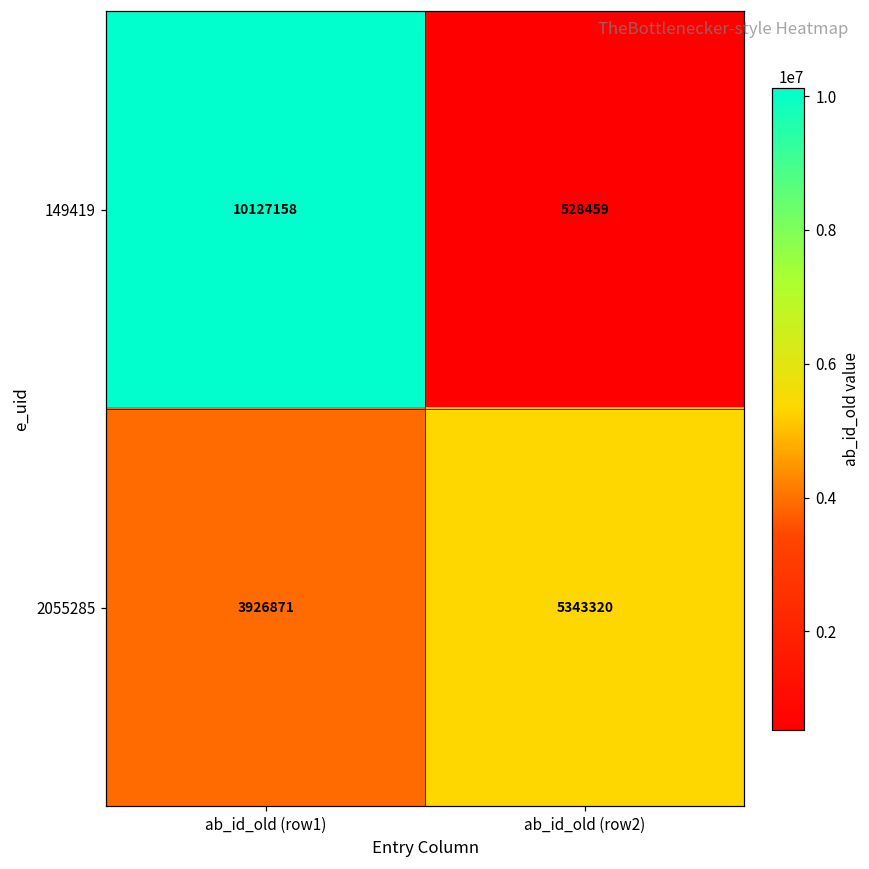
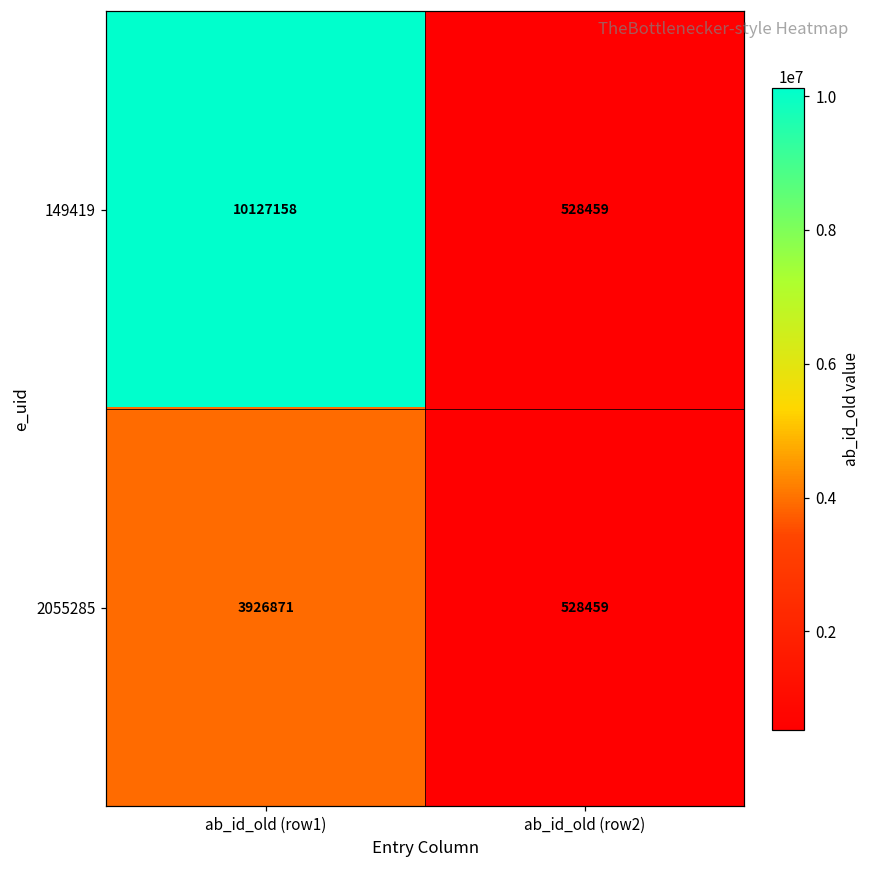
2055285, ab_id_old (row2): 5343320 -> 528459
